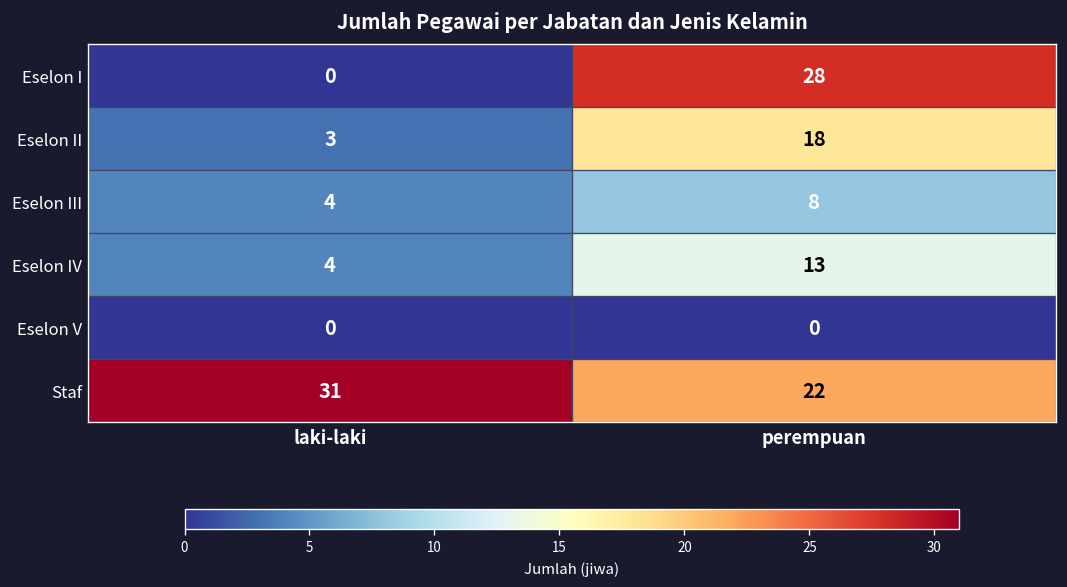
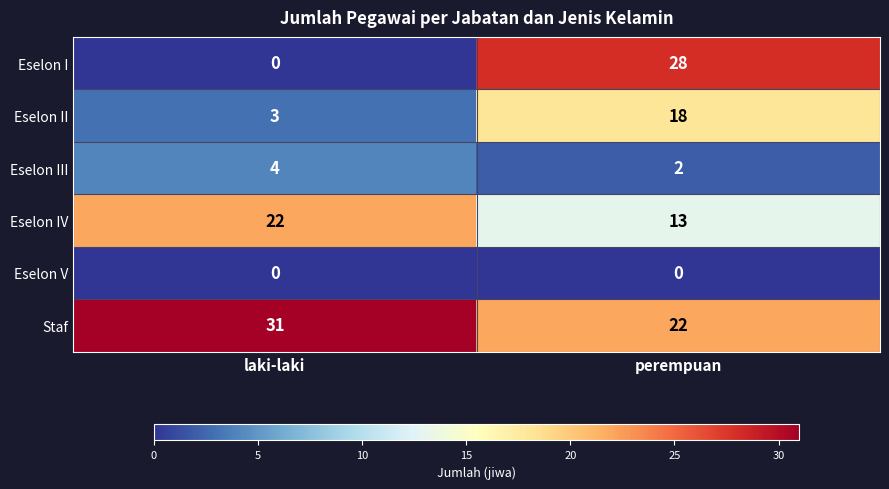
Eselon III, perempuan: 8 -> 2
Eselon IV, laki-laki: 4 -> 22
